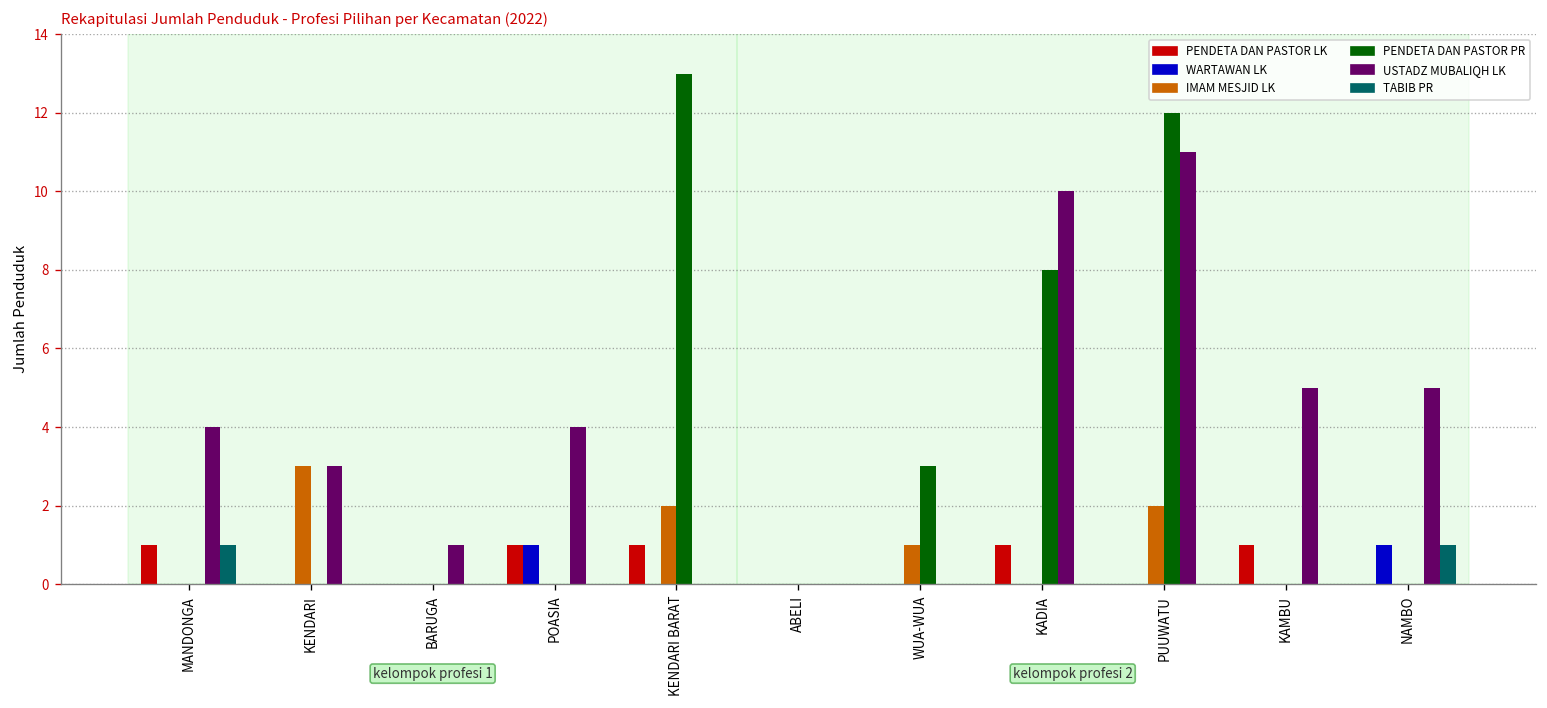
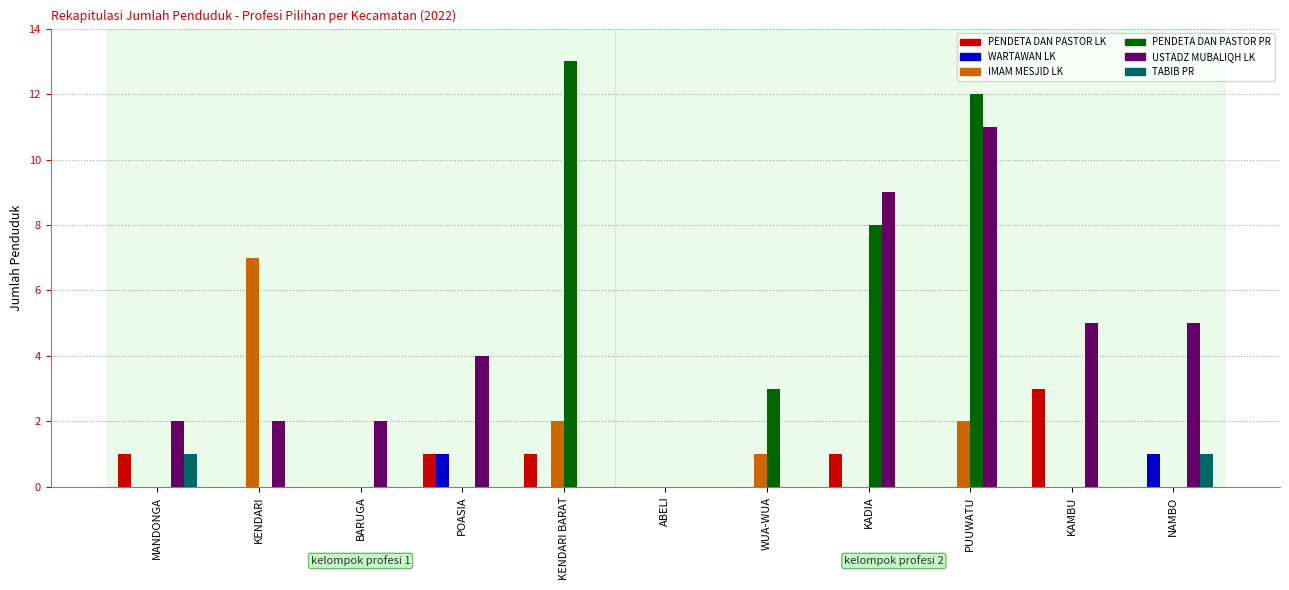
USTADZ MUBALIQH LK, MANDONGA: 4 -> 2
IMAM MESJID LK, KENDARI: 3 -> 7
USTADZ MUBALIQH LK, KENDARI: 3 -> 2
USTADZ MUBALIQH LK, BARUGA: 1 -> 2
USTADZ MUBALIQH LK, KADIA: 10 -> 9
PENDETA DAN PASTOR LK, KAMBU: 1 -> 3
